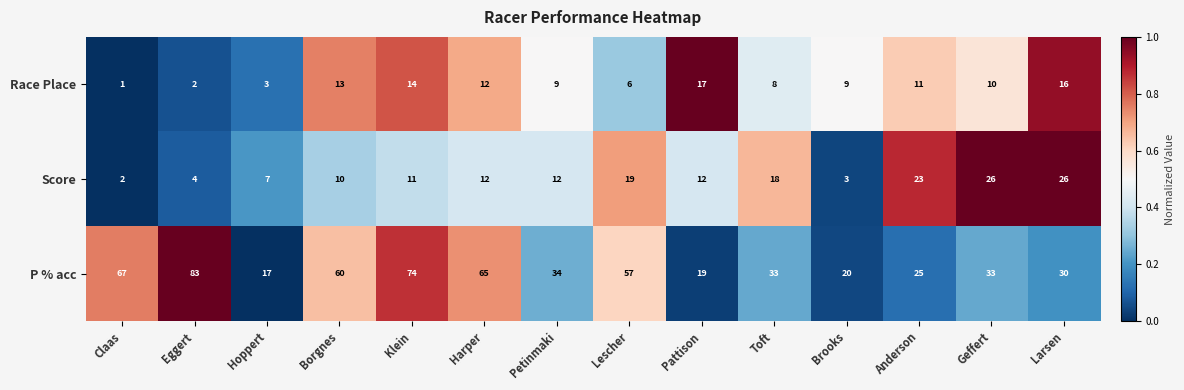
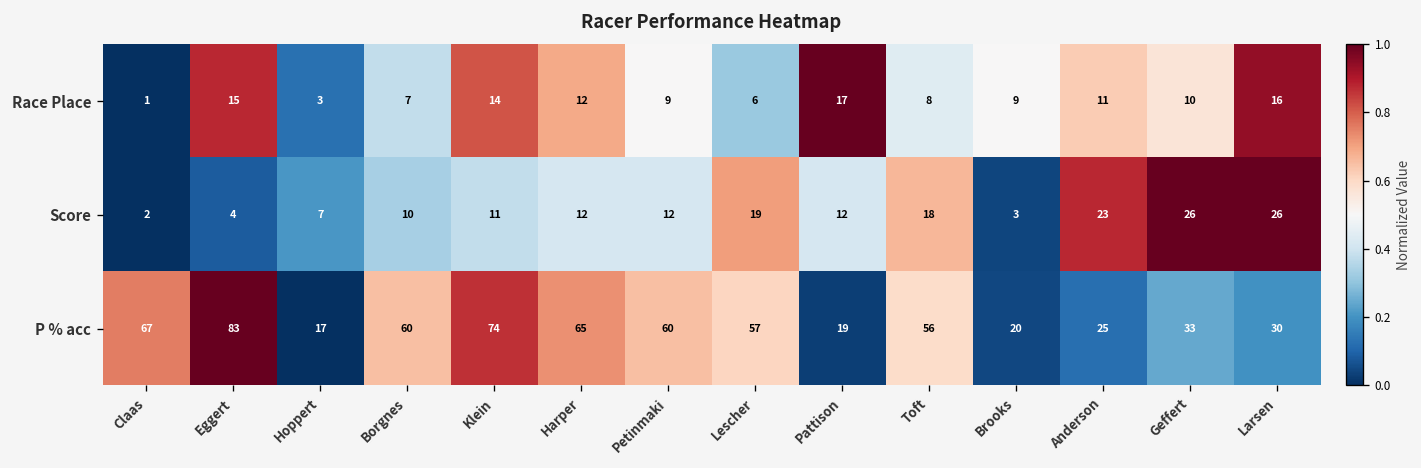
Race Place, Eggert: 2 -> 15
Race Place, Borgnes: 13 -> 7
P % acc, Petinmaki: 34 -> 60
P % acc, Toft: 33 -> 56
